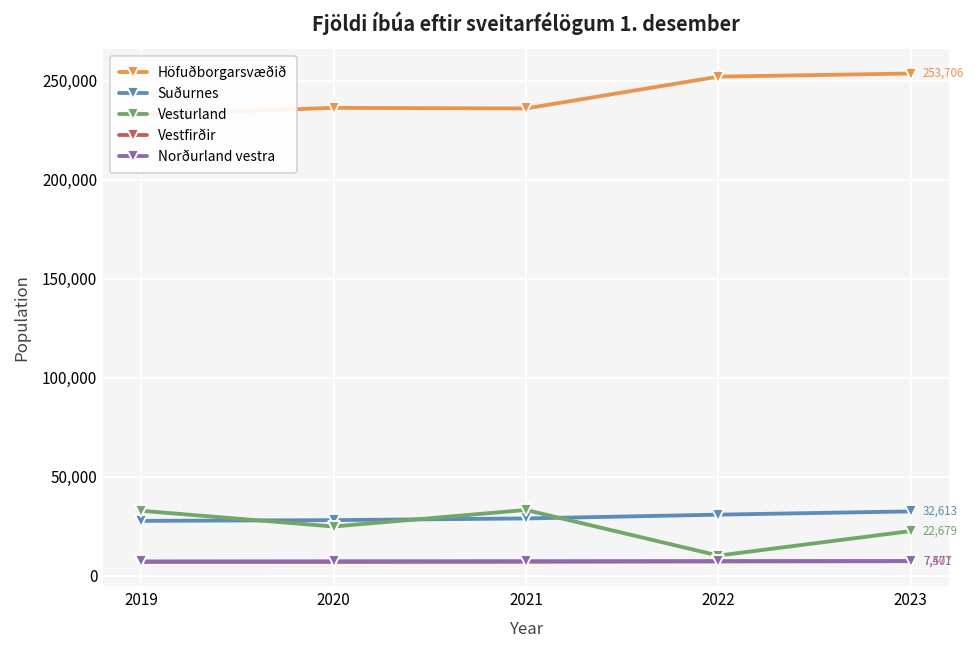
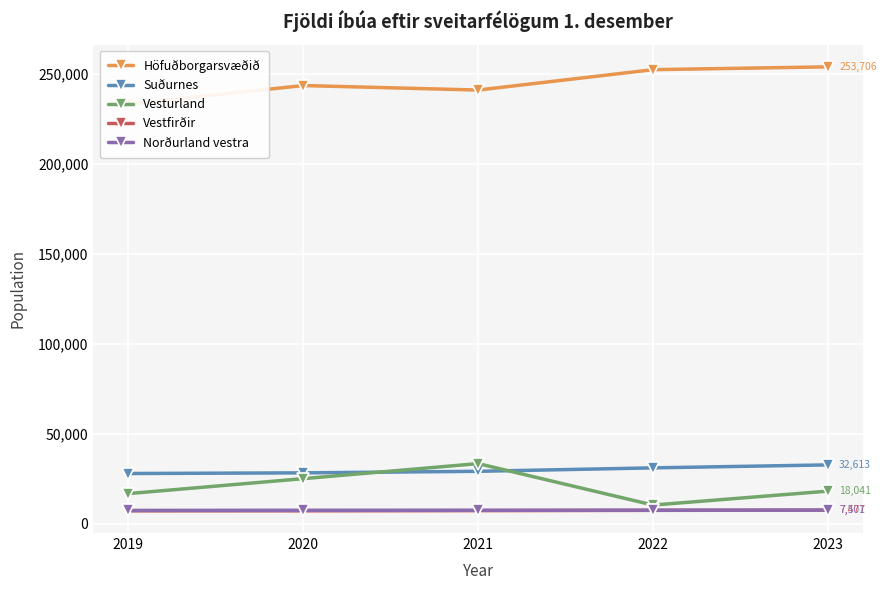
Vesturland, 2019: 33,000 -> 17,000
Höfuðborgarsvæðið, 2020: 236,000 -> 243,000
Höfuðborgarsvæðið, 2021: 236,000 -> 241,000
Vesturland, 2023: 22,679 -> 18,041
